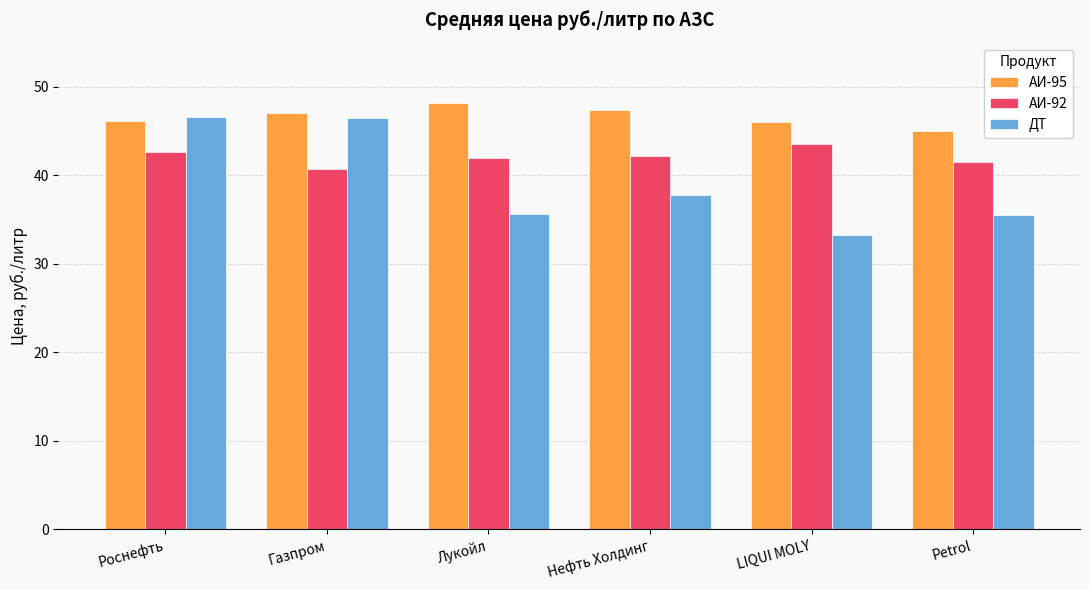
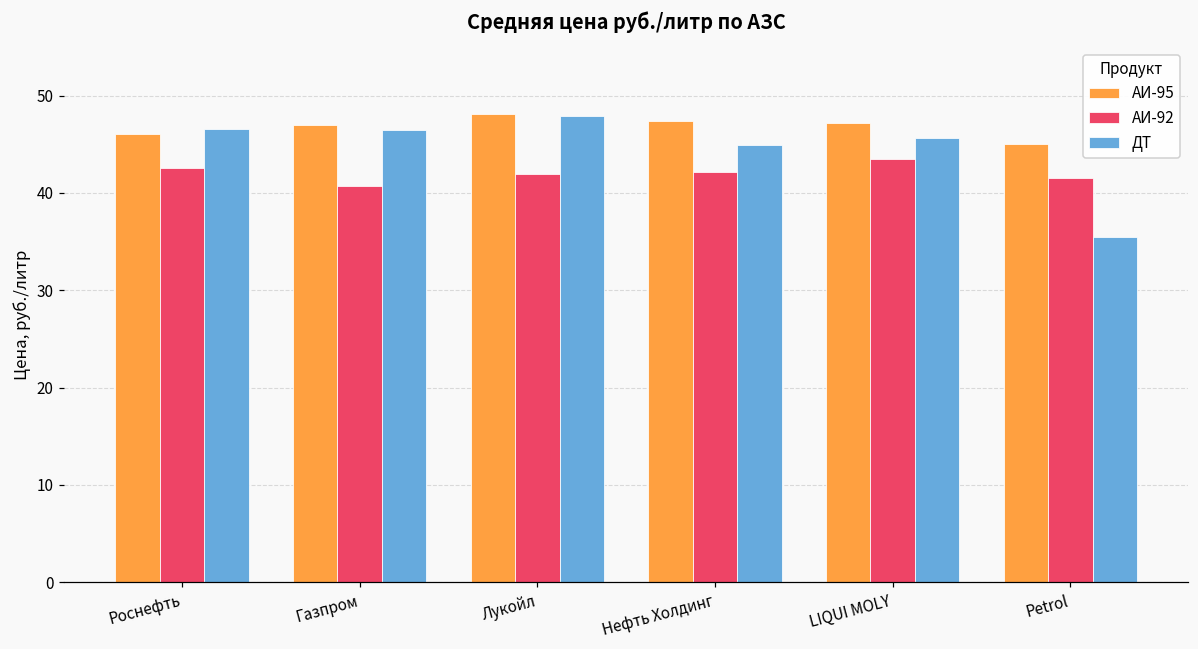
ДТ, Лукойл: 36 -> 48
ДТ, Нефть Холдинг: 38 -> 45
АИ-95, LIQUI MOLY: 46 -> 47
ДТ, LIQUI MOLY: 33 -> 46
